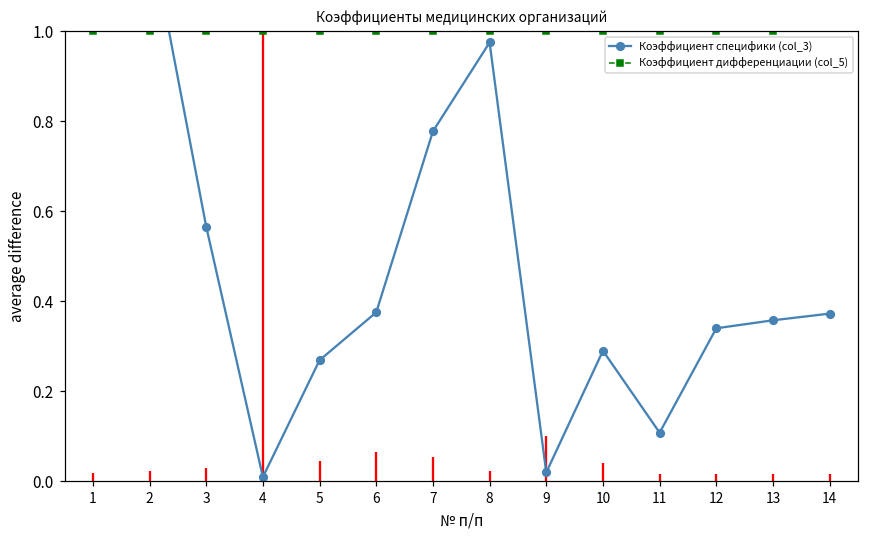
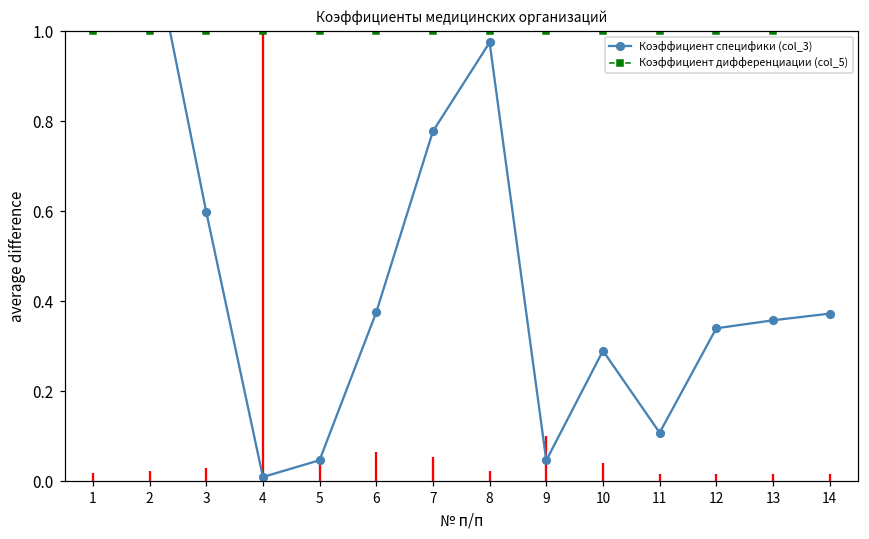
Коэффициент специфики (col_3), 3: 0.57 -> 0.60
Коэффициент специфики (col_3), 5: 0.27 -> 0.05
Коэффициент специфики (col_3), 9: 0.02 -> 0.05
